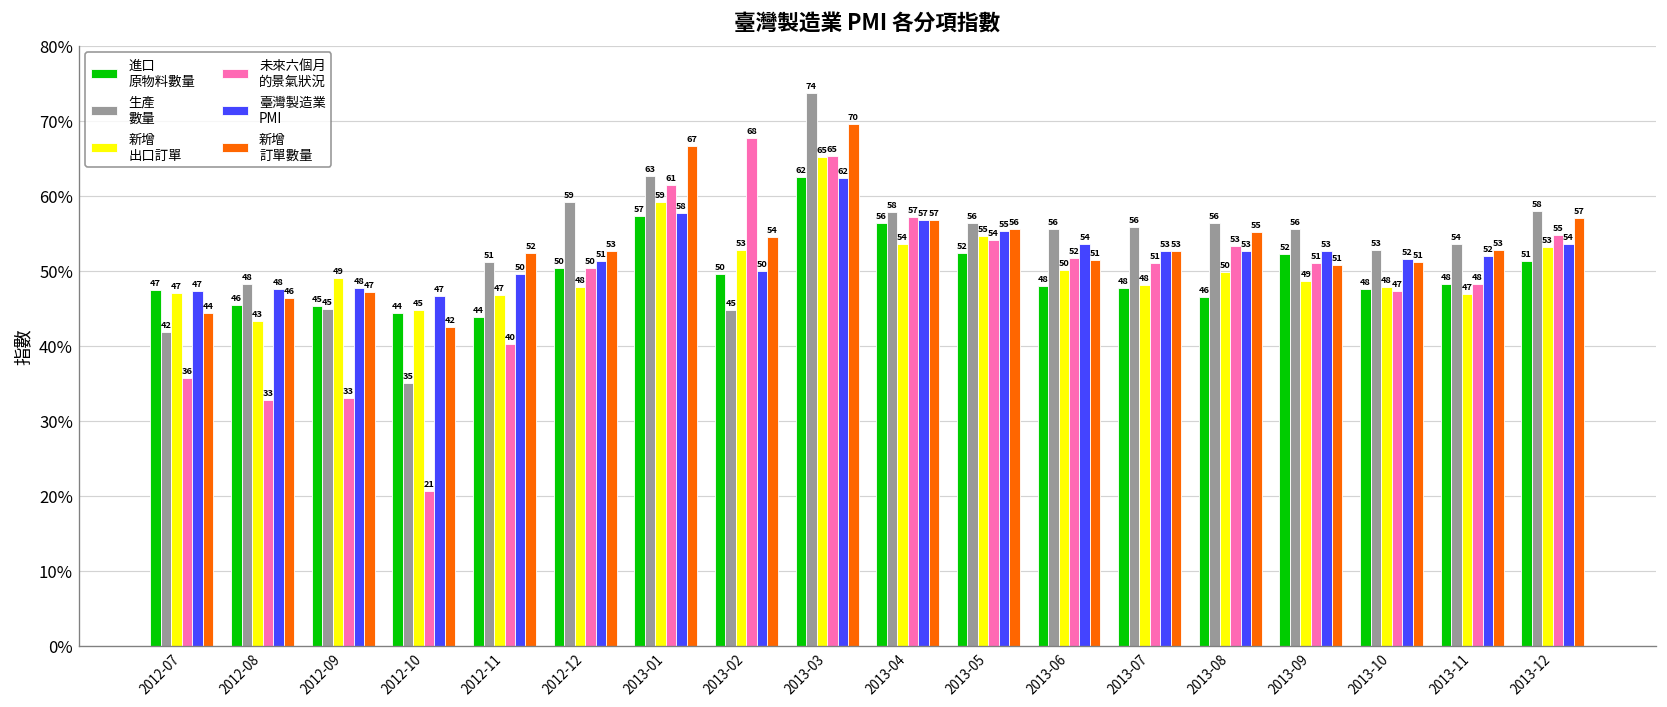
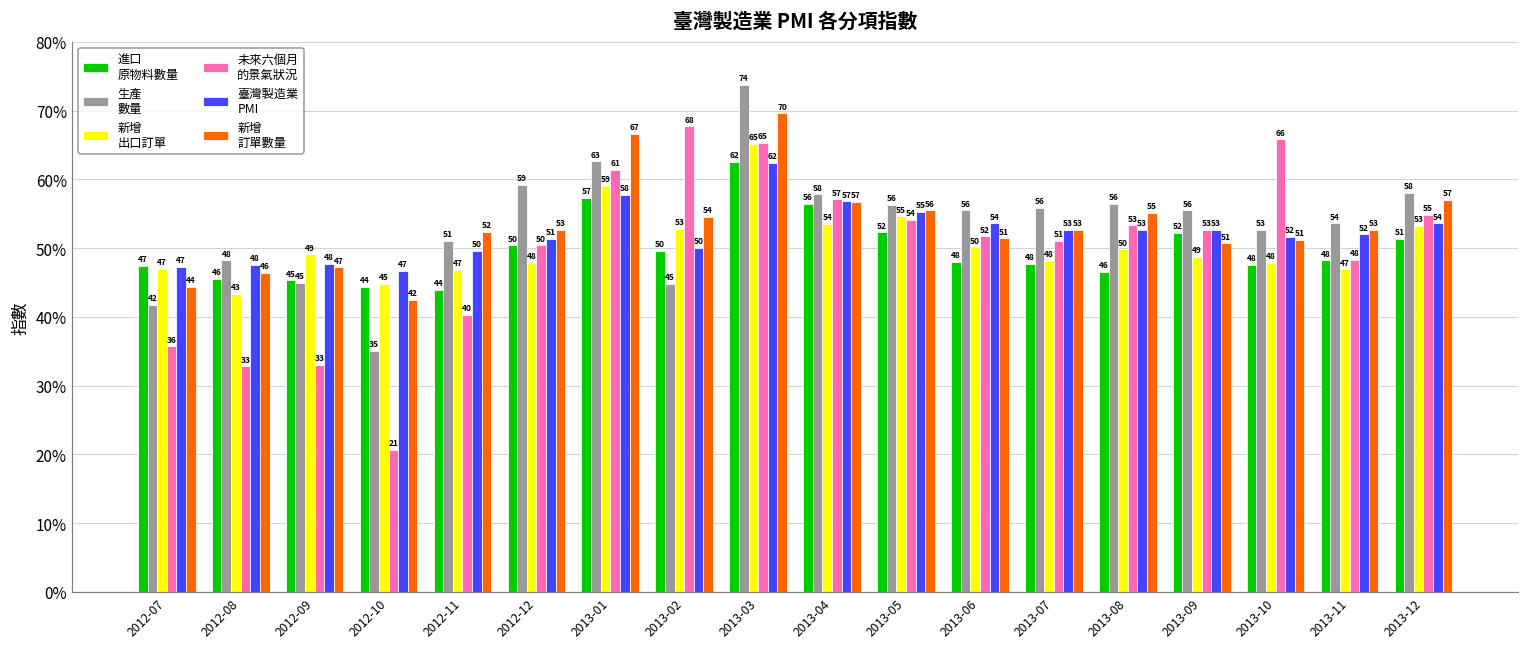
未來六個月 的景氣狀況, 2013-09: 51 -> 53
未來六個月 的景氣狀況, 2013-10: 47 -> 66
